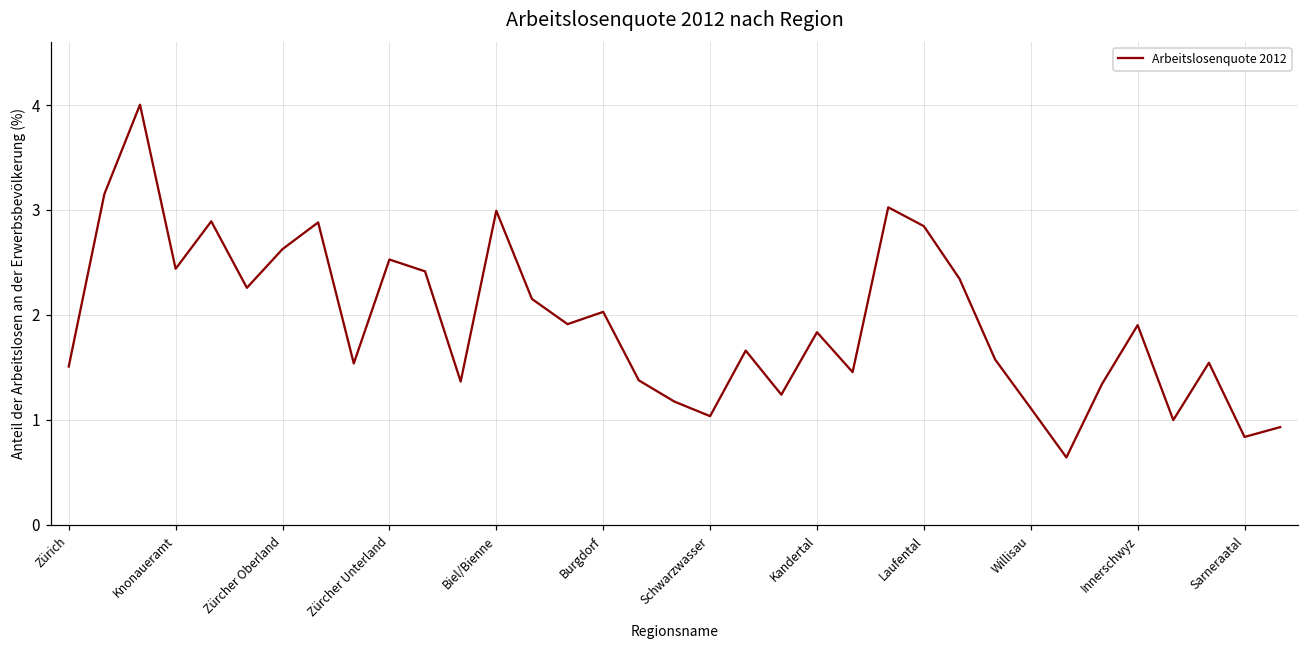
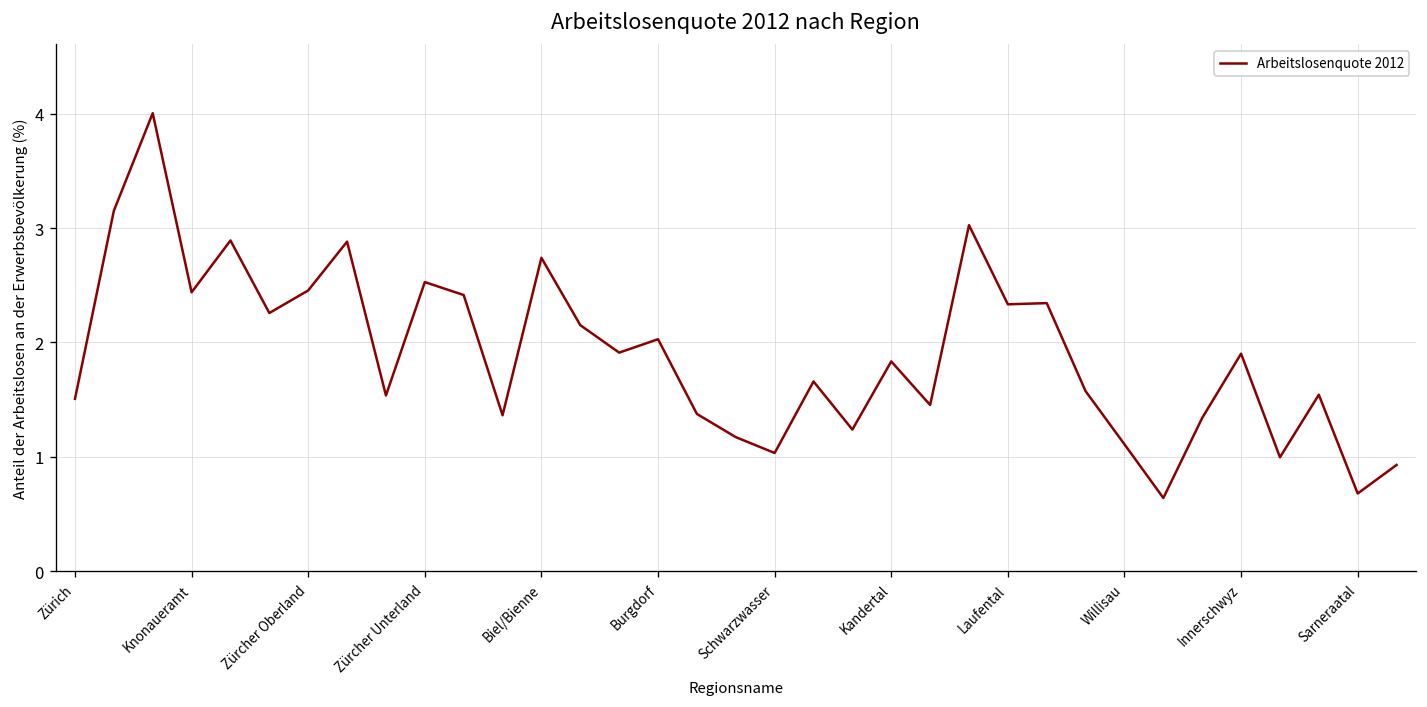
Zürcher Oberland: 2.6 -> 2.5
Biel/Bienne: 3.0 -> 2.7
Laufental: 2.8 -> 2.3
Sarneraatal: 0.8 -> 0.7
